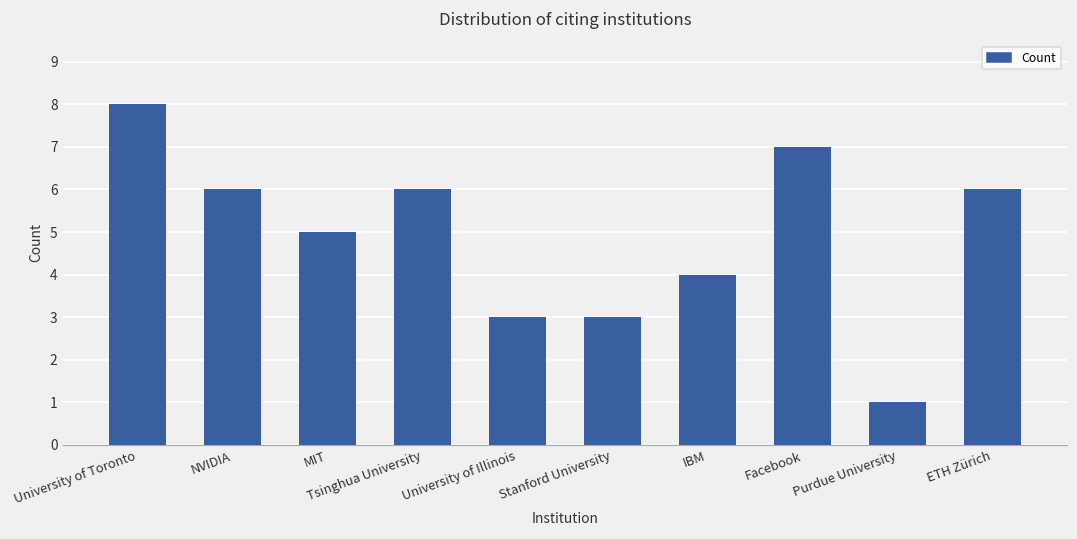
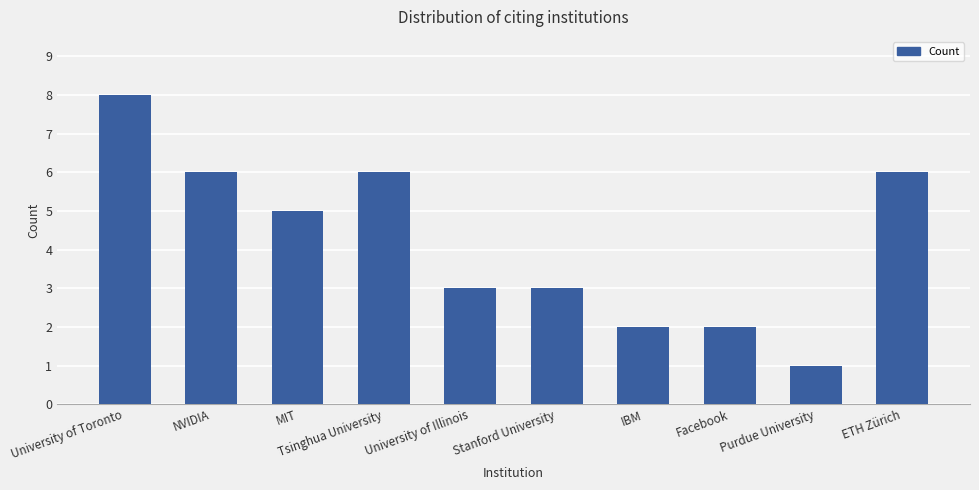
IBM: 4 -> 2
Facebook: 7 -> 2
